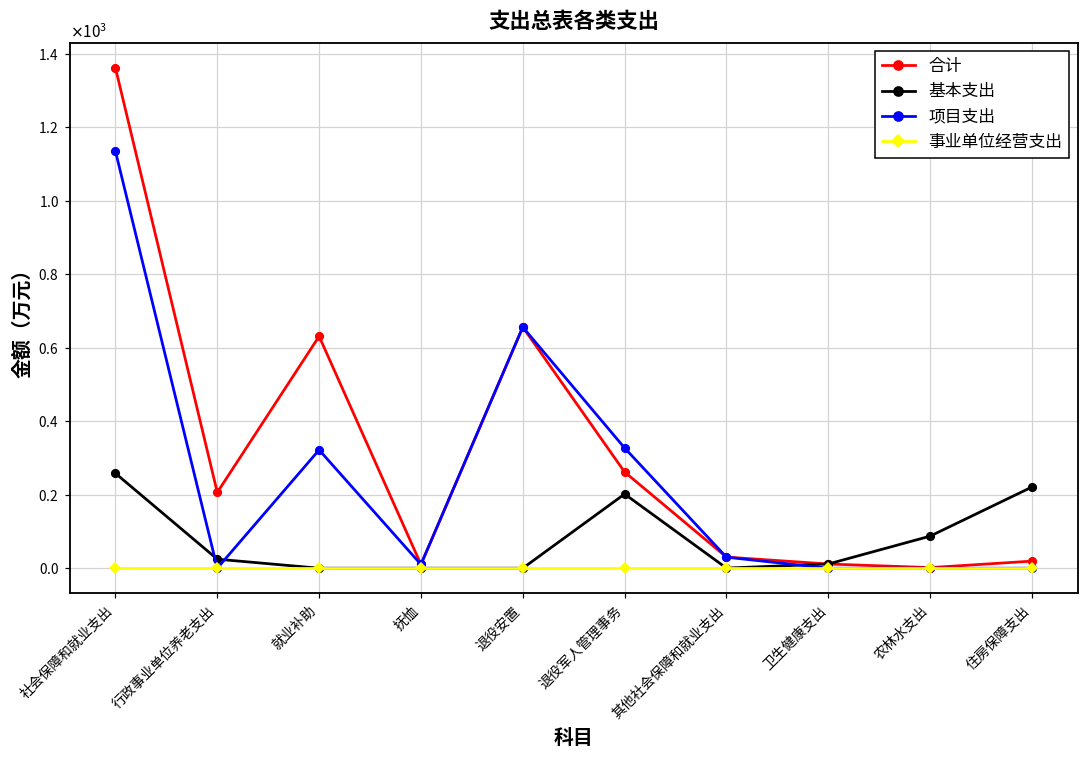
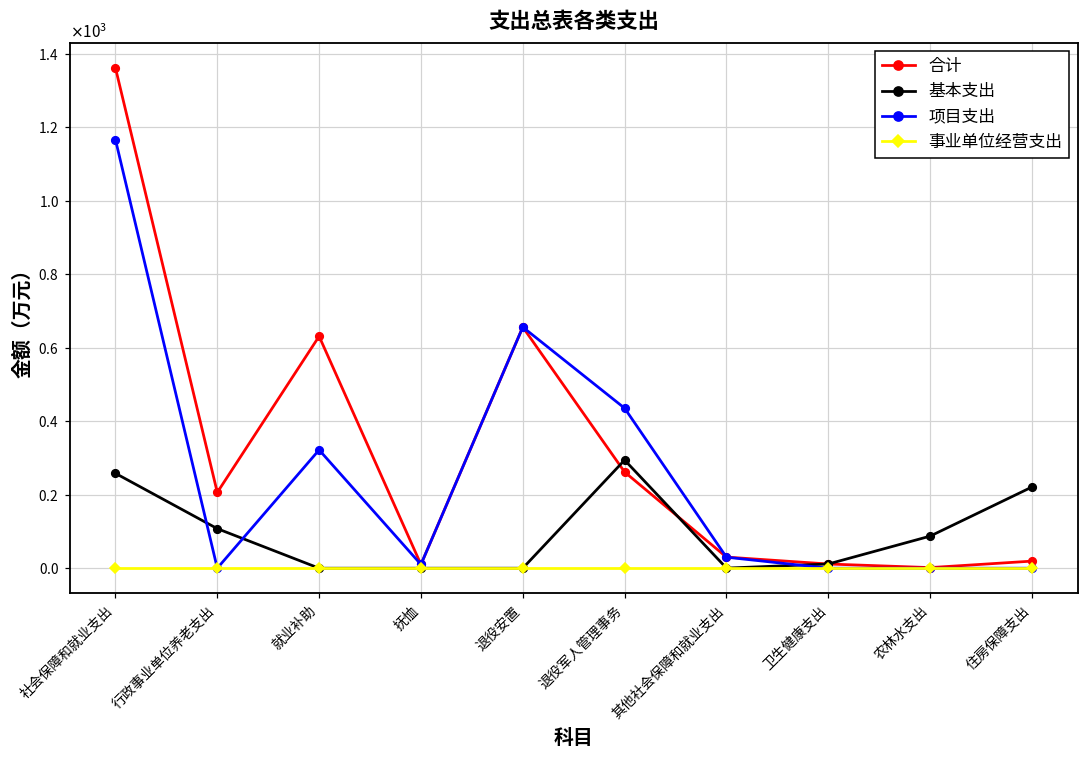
项目支出, 社会保障和就业支出: 1140 -> 1170
基本支出, 行政事业单位养老支出: 20 -> 110
基本支出, 退役军人管理事务: 200 -> 290
项目支出, 退役军人管理事务: 330 -> 440
